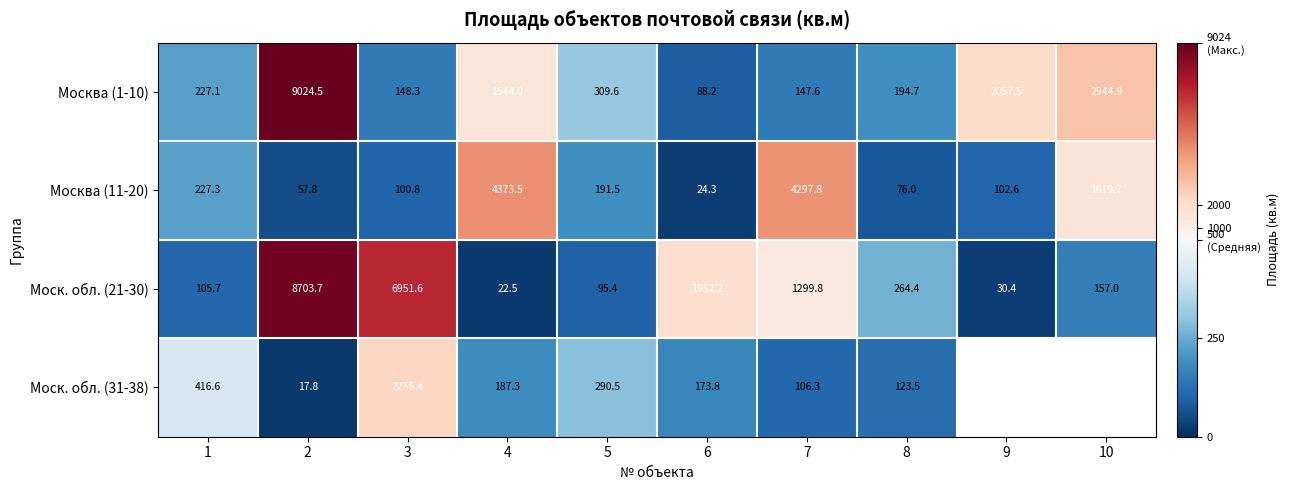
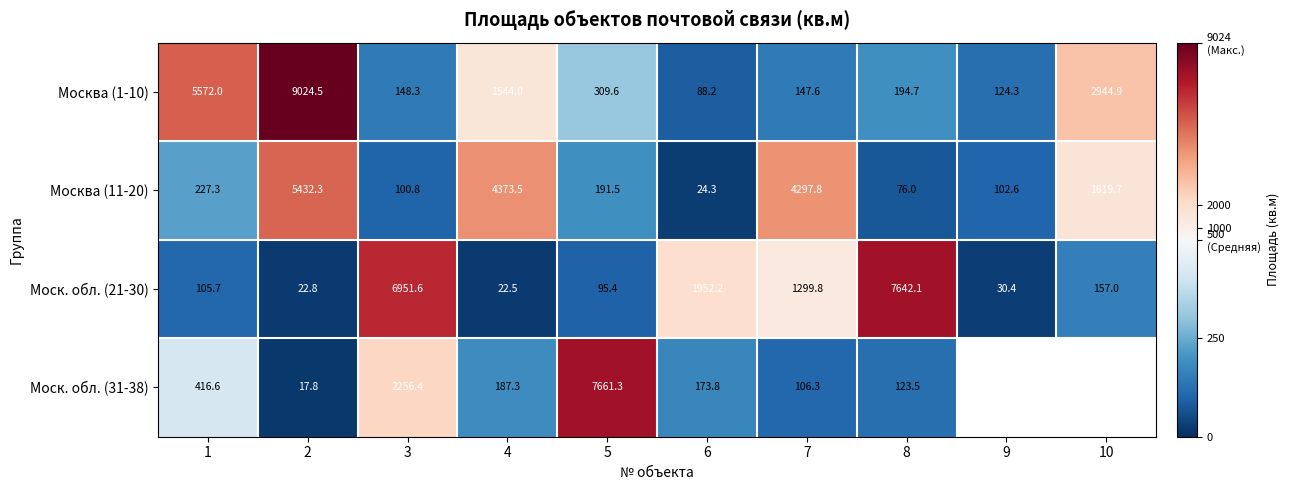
Москва (1-10), 1: 227.1 -> 5572.0
Москва (1-10), 9: 2057.5 -> 124.3
Москва (11-20), 2: 57.8 -> 5432.3
Моск. обл. (21-30), 2: 8703.7 -> 22.8
Моск. обл. (21-30), 8: 264.4 -> 7642.1
Моск. обл. (31-38), 5: 290.5 -> 7661.3
